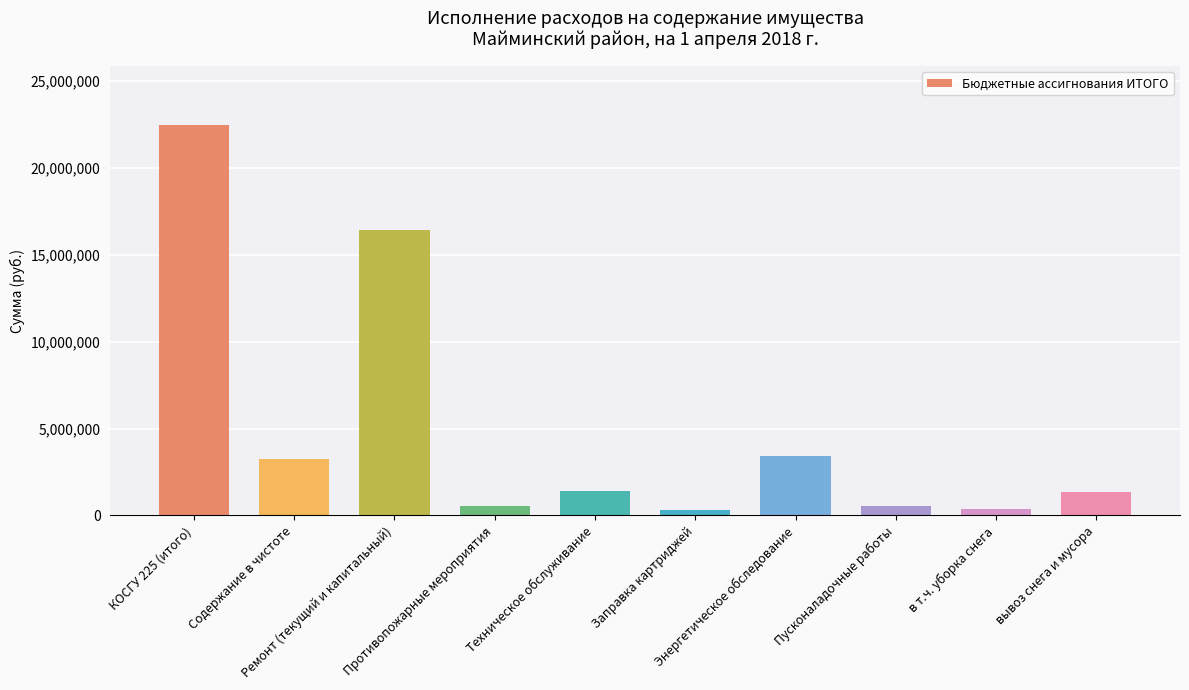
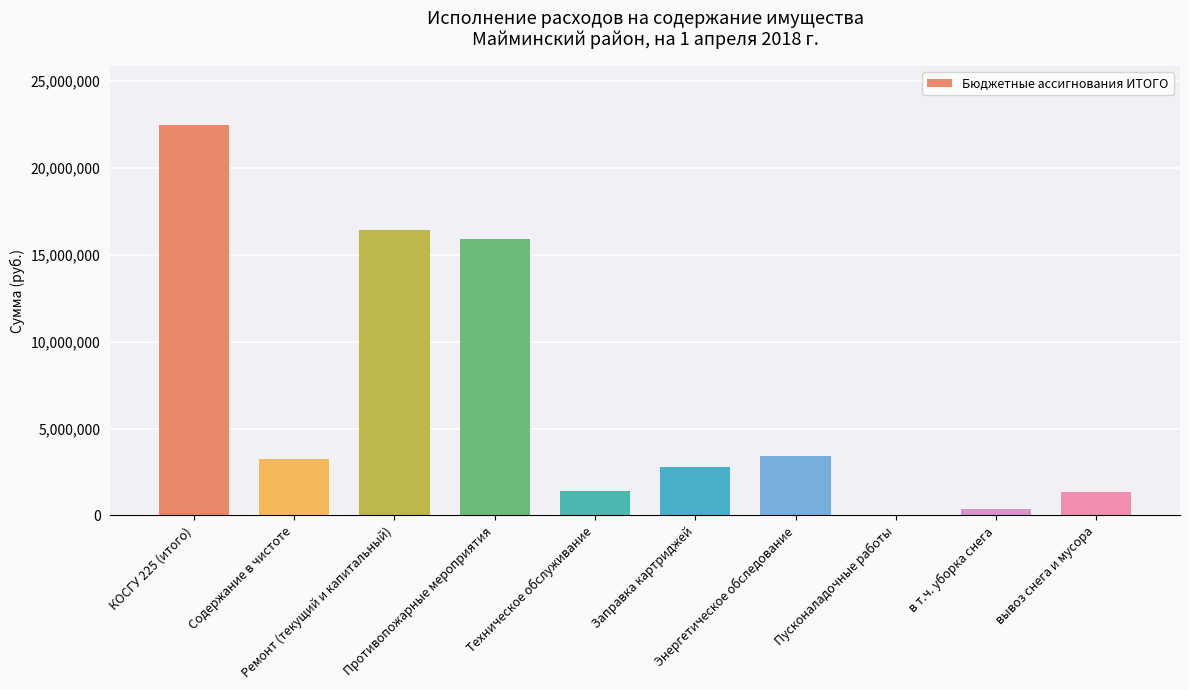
Противопожарные мероприятия: 600,000 -> 15,900,000
Заправка картриджей: 300,000 -> 2,800,000
Пусконаладочные работы: 600,000 -> 0
